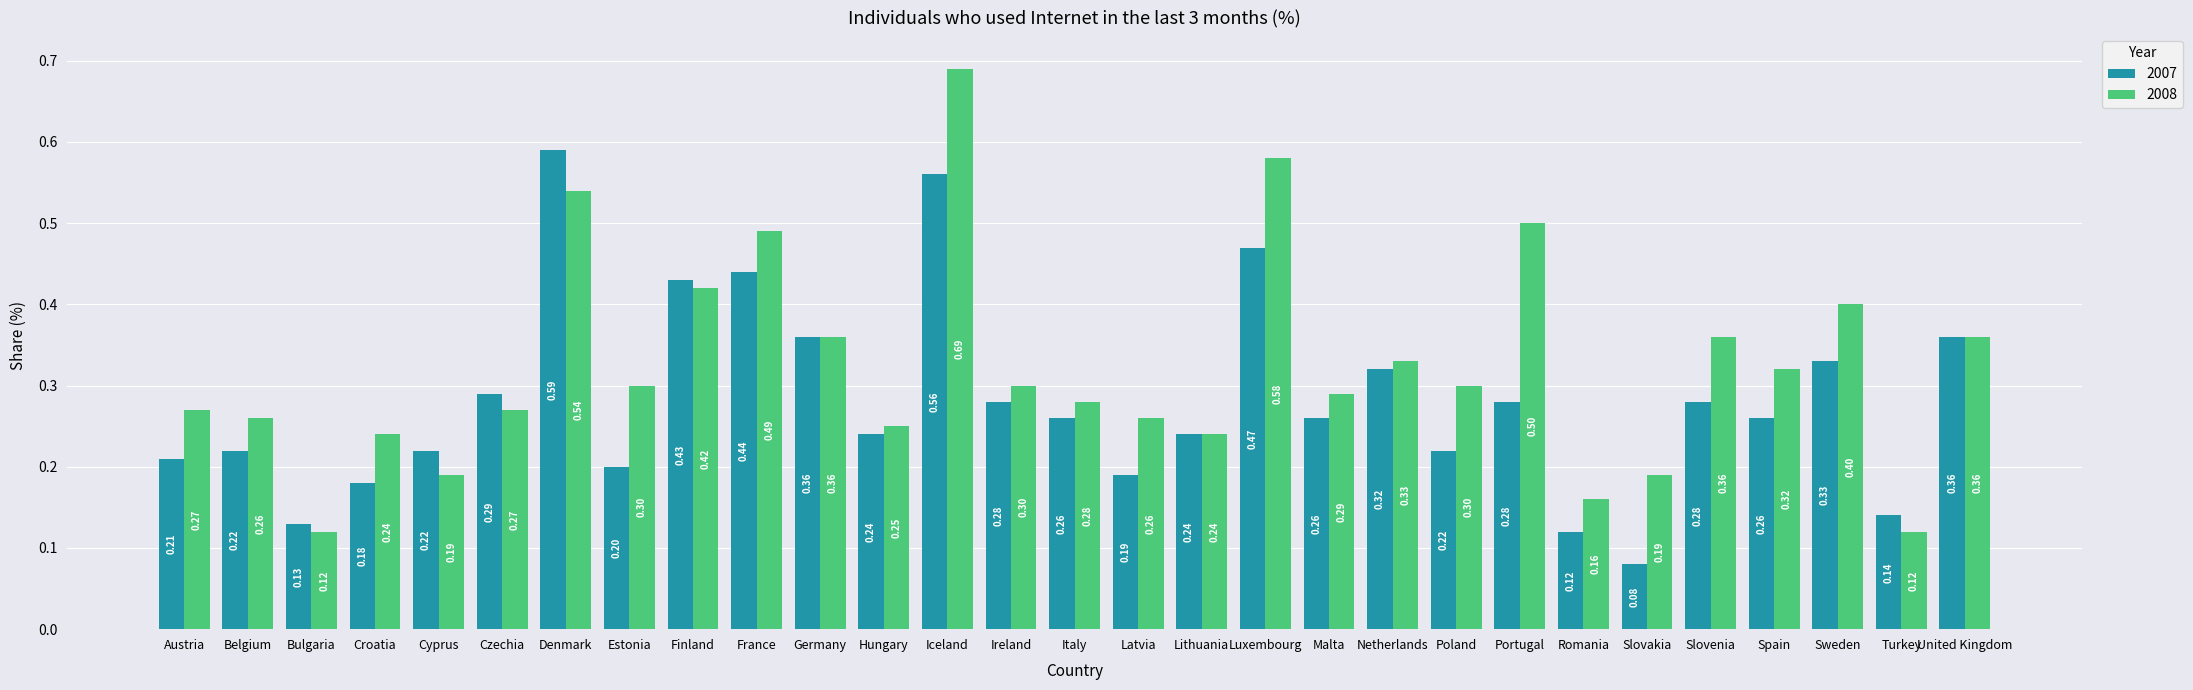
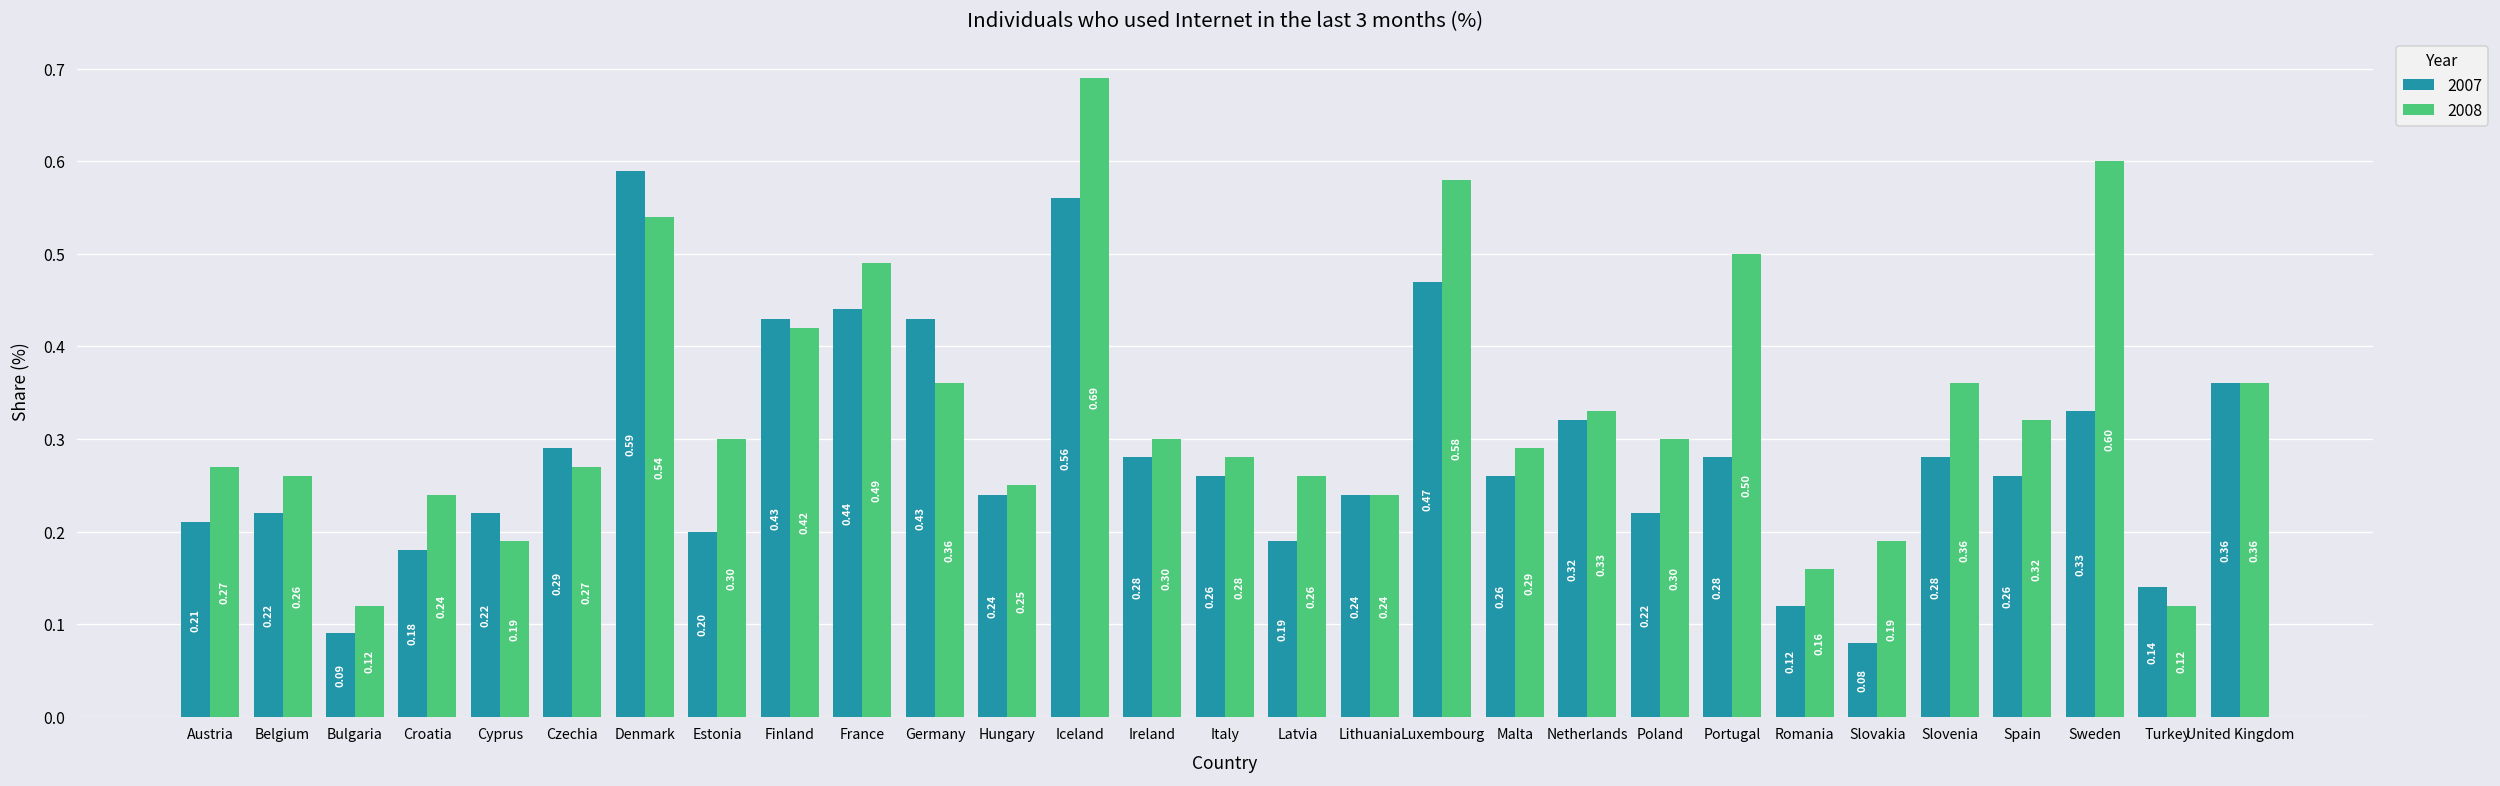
2007, Bulgaria: 0.13 -> 0.09
2007, Germany: 0.36 -> 0.43
2008, Sweden: 0.40 -> 0.60
